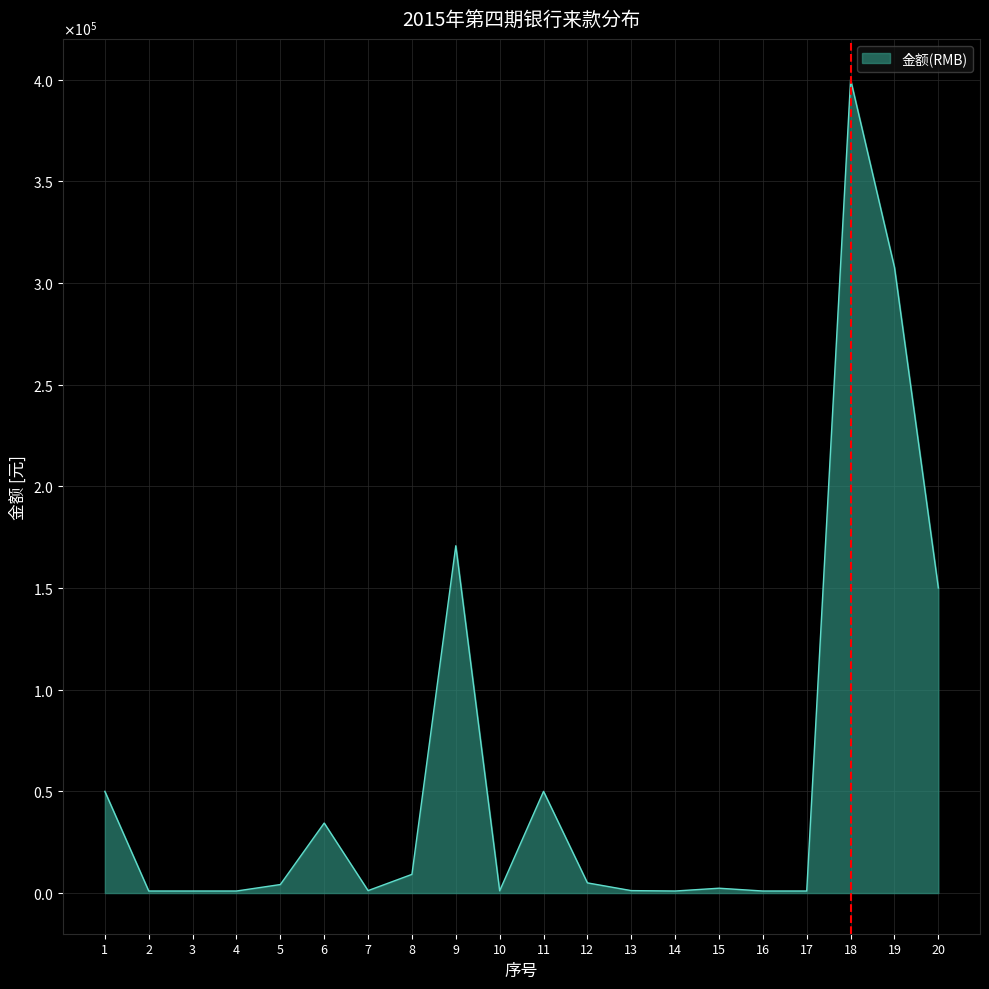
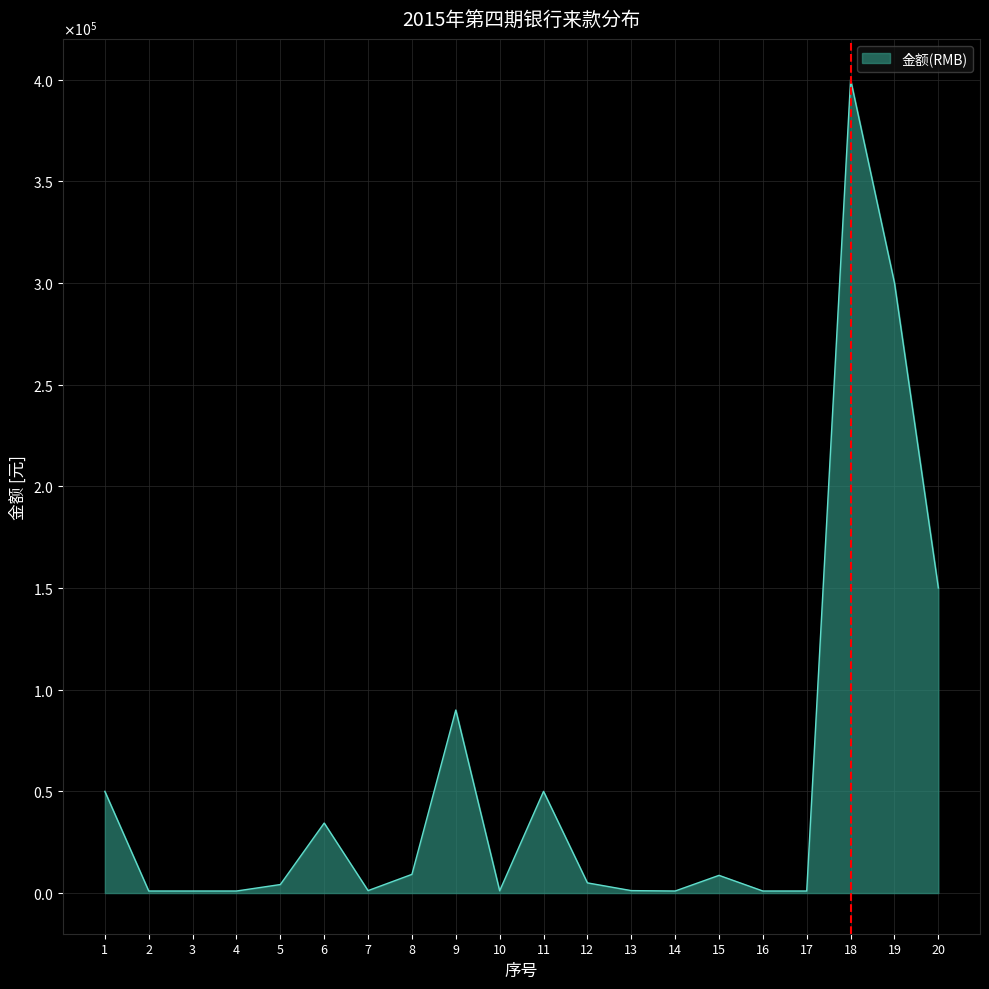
9: 171000 -> 90000
15: 2000 -> 9000
19: 308000 -> 300000
